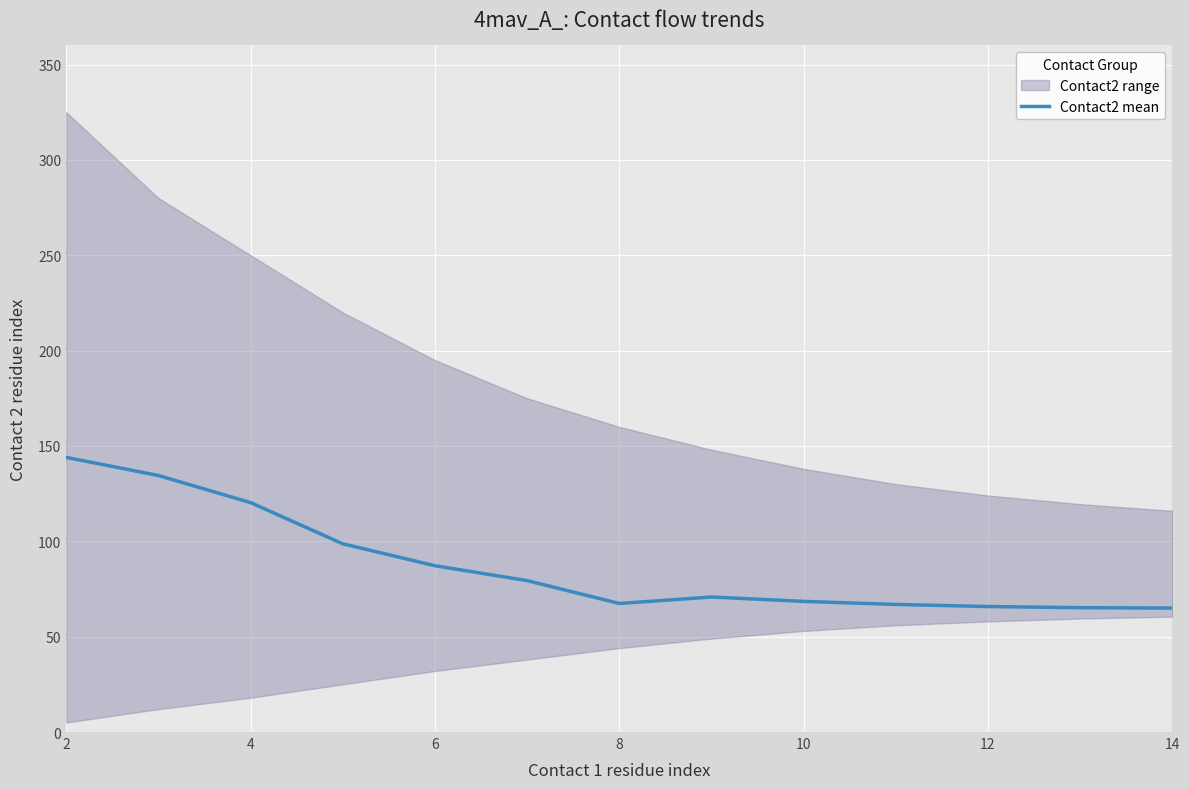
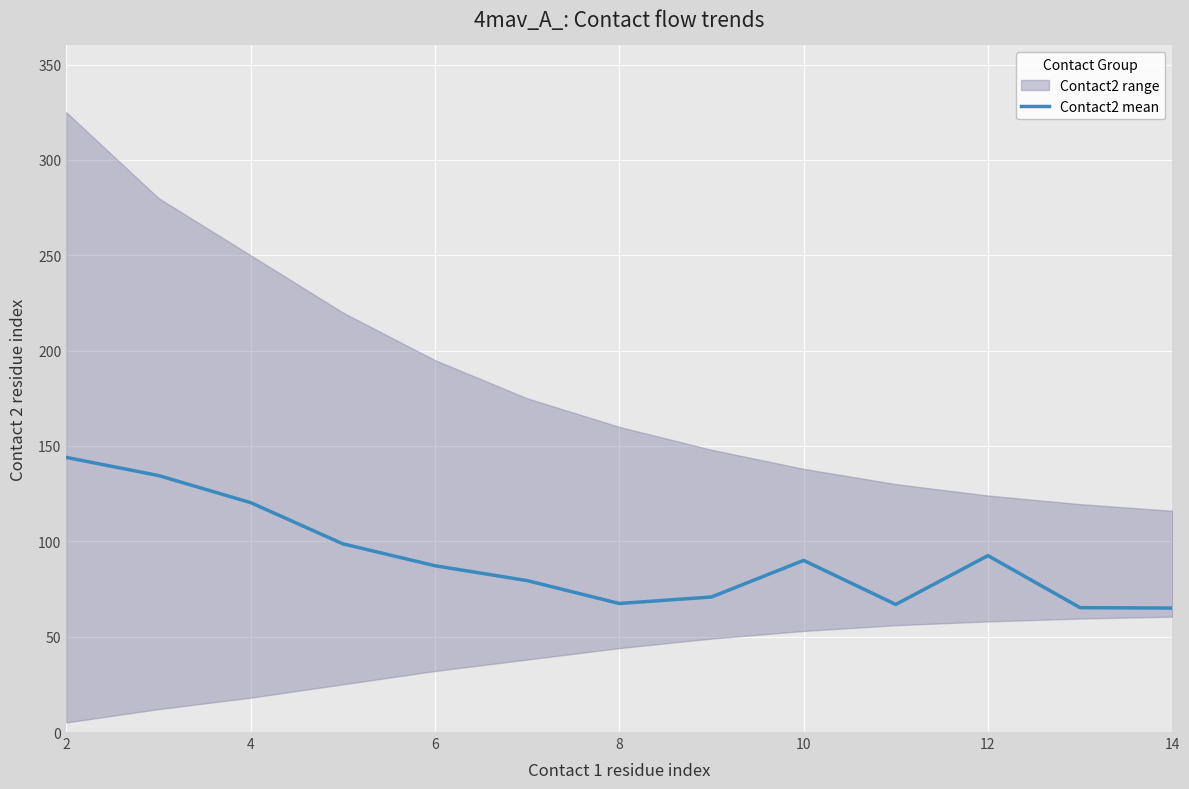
Contact2 mean, 10: 69 -> 90
Contact2 mean, 12: 66 -> 93
